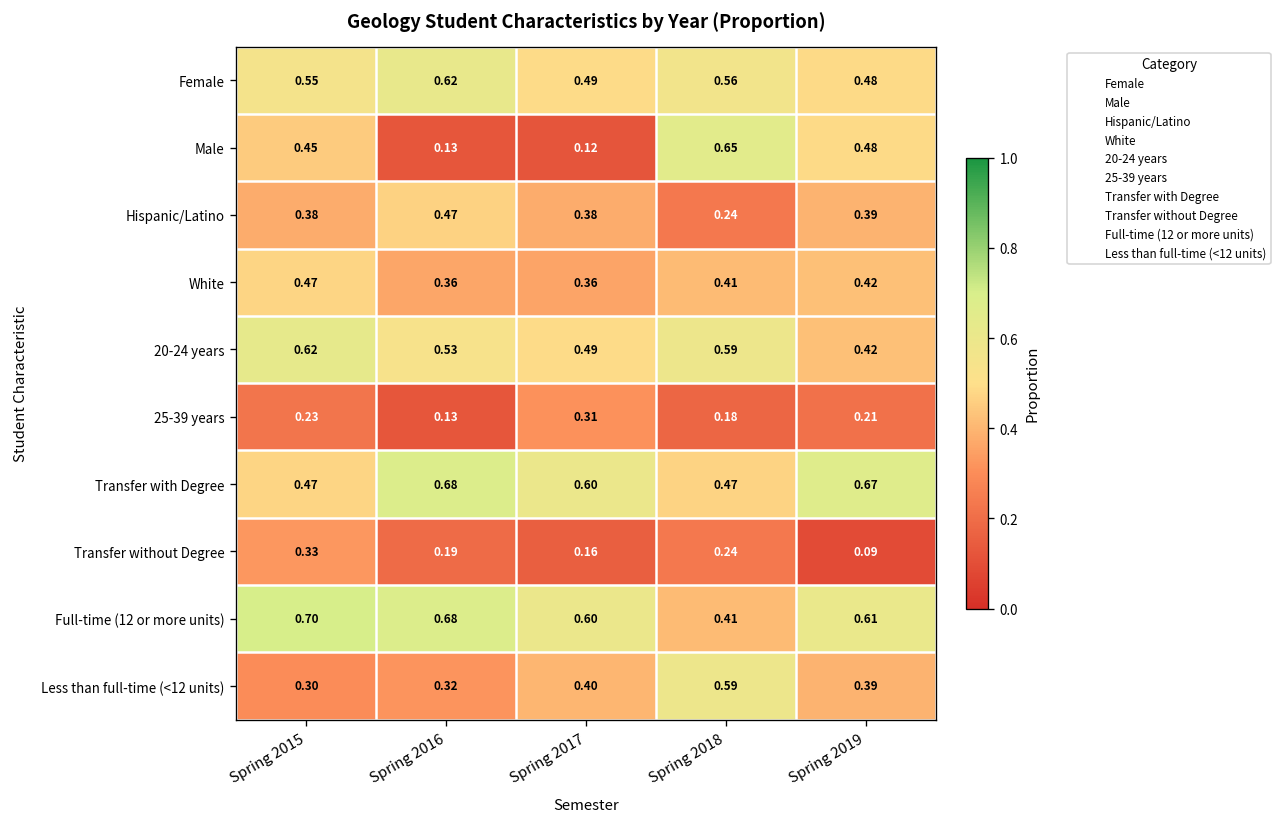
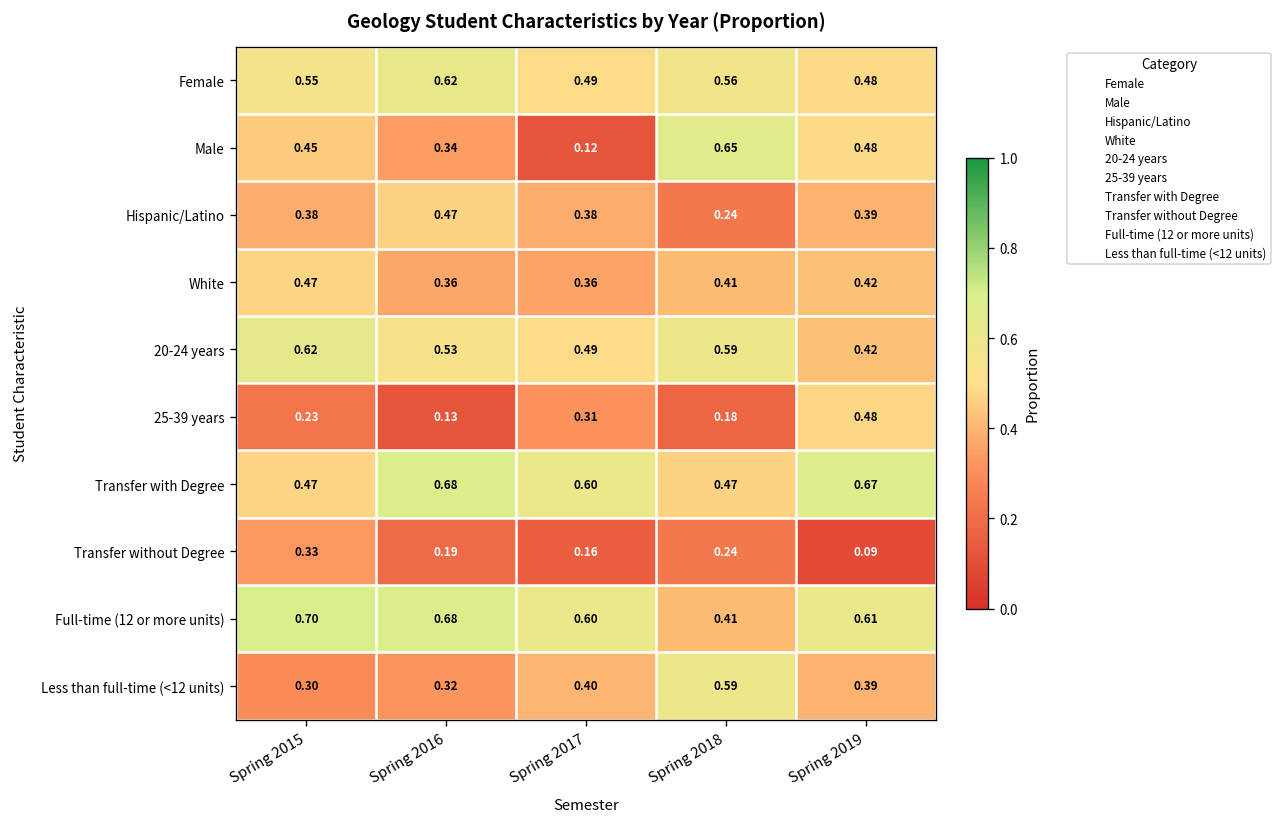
Male, Spring 2016: 0.13 -> 0.34
25-39 years, Spring 2019: 0.21 -> 0.48
